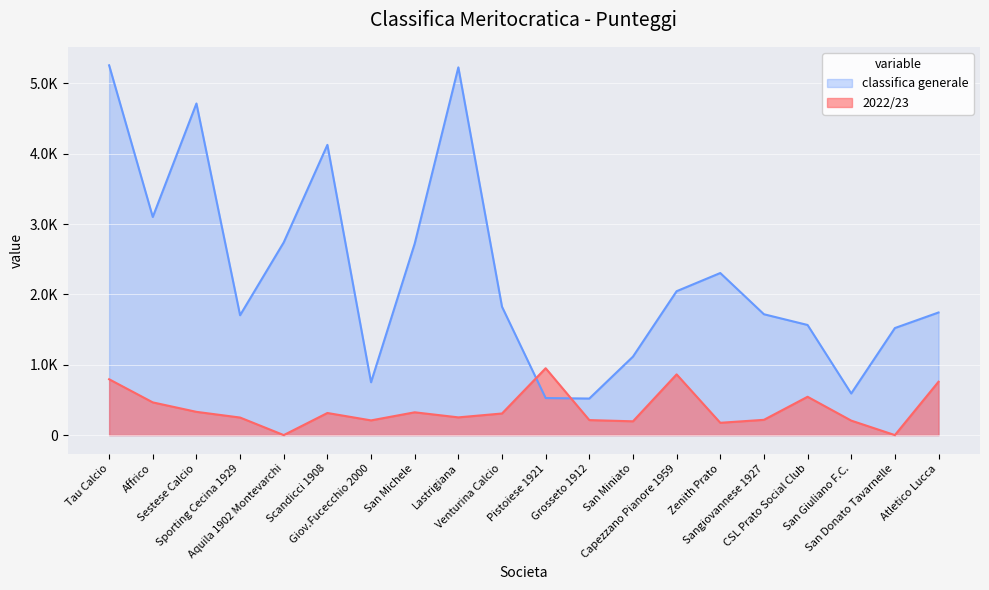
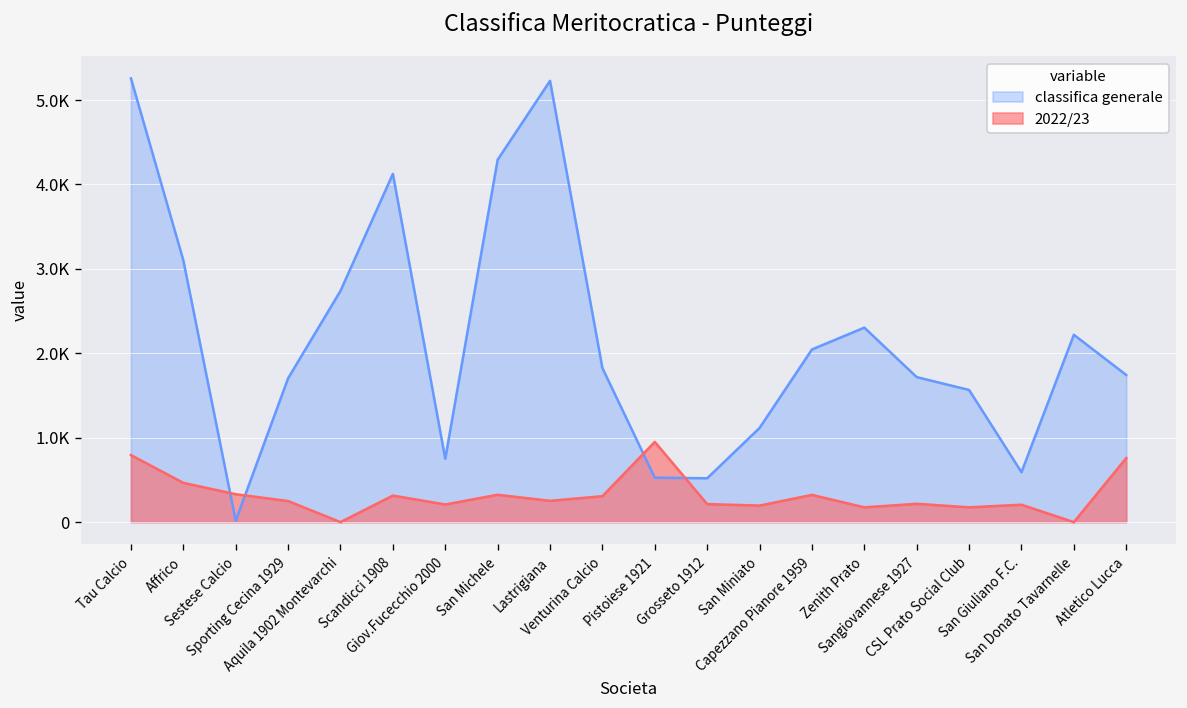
classifica generale, Sestese Calcio: 4700 -> 0
classifica generale, San Michele: 2700 -> 4300
2022/23, Capezzano Pianore 1959: 900 -> 300
2022/23, CSL Prato Social Club: 500 -> 200
classifica generale, San Donato Tavarnelle: 1500 -> 2200
